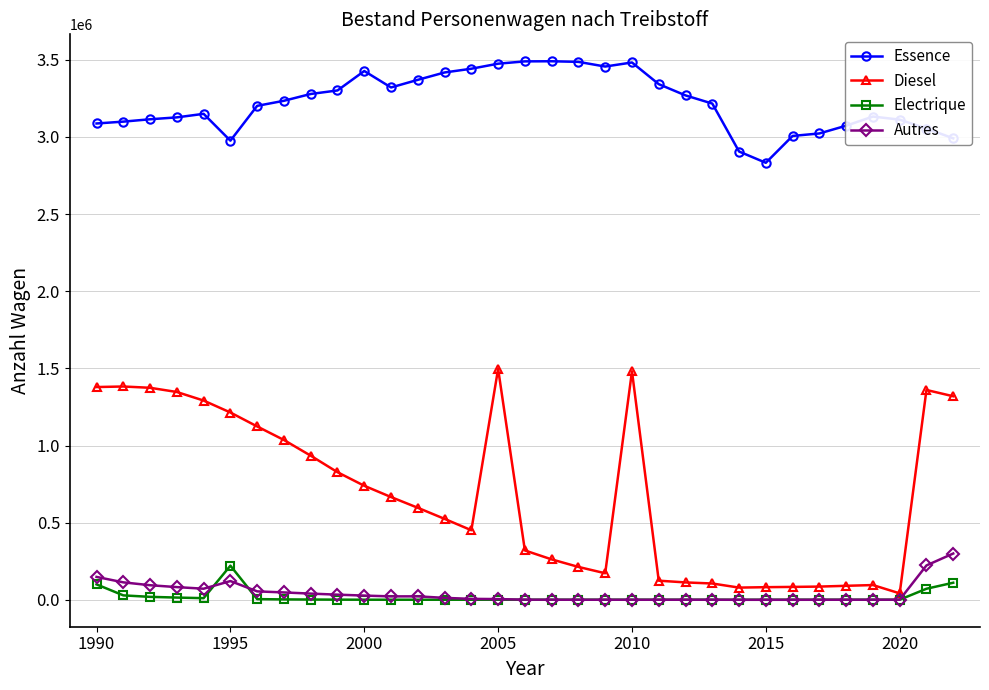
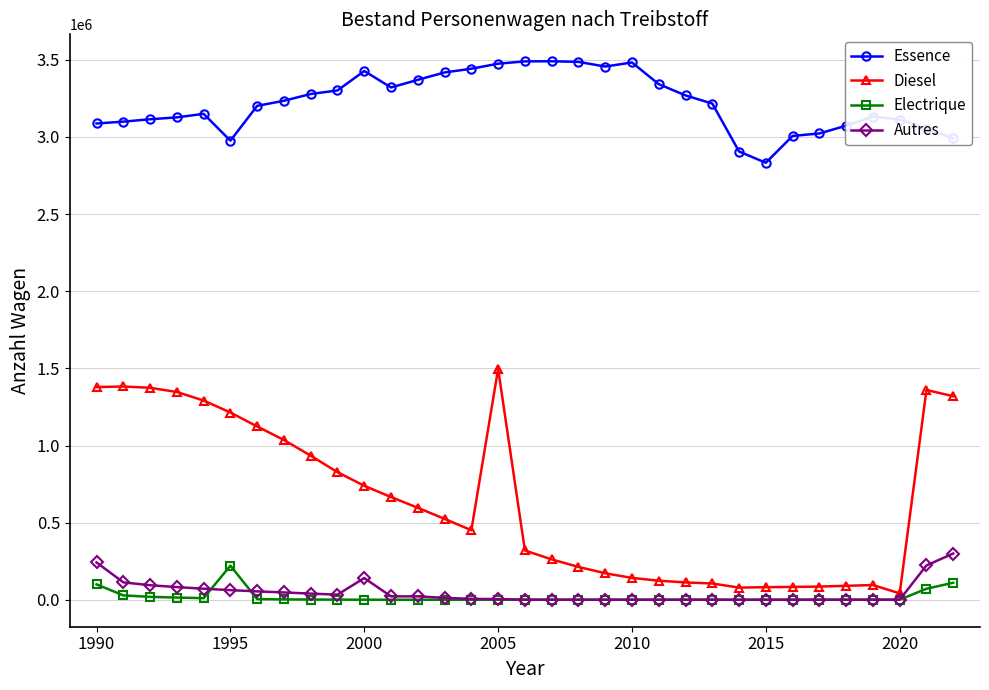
Autres, 1990: 150000 -> 240000
Autres, 1995: 120000 -> 60000
Autres, 2000: 30000 -> 140000
Diesel, 2010: 1480000 -> 140000
